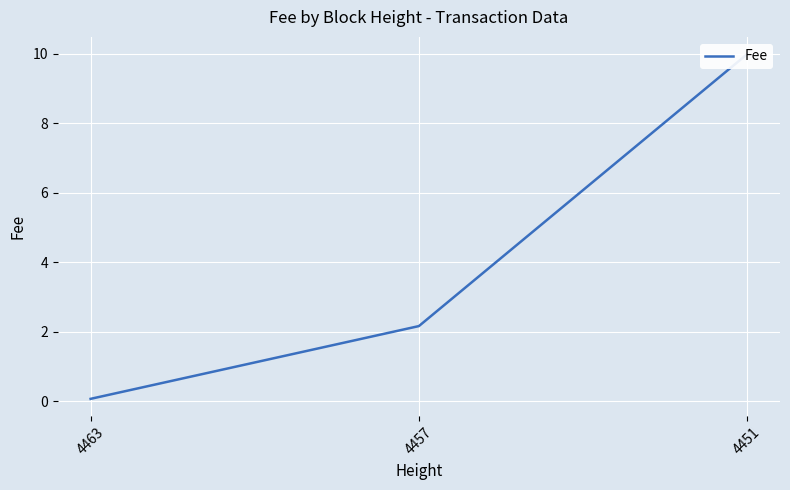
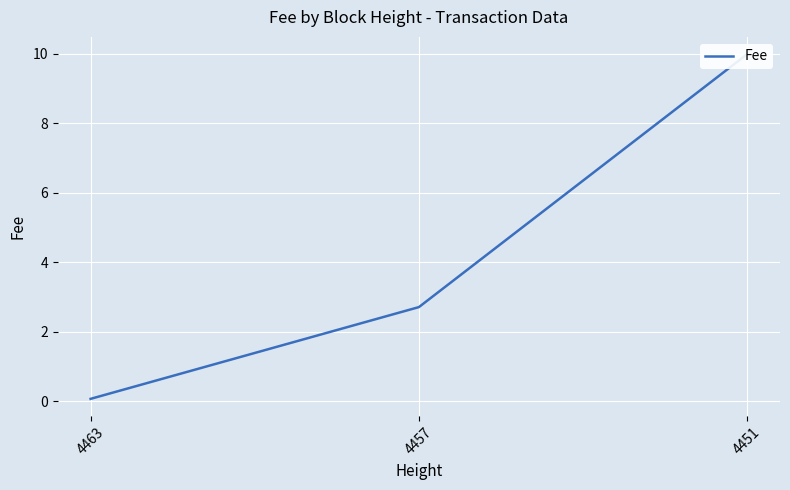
4457: 2.2 -> 2.7
